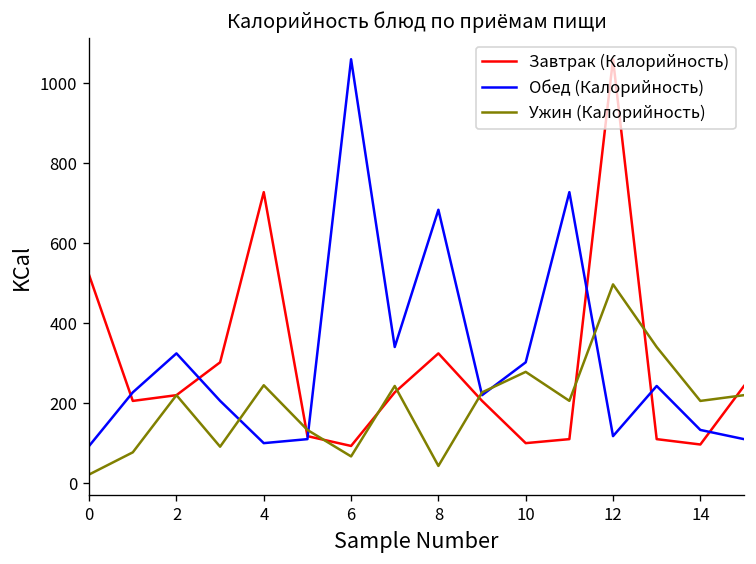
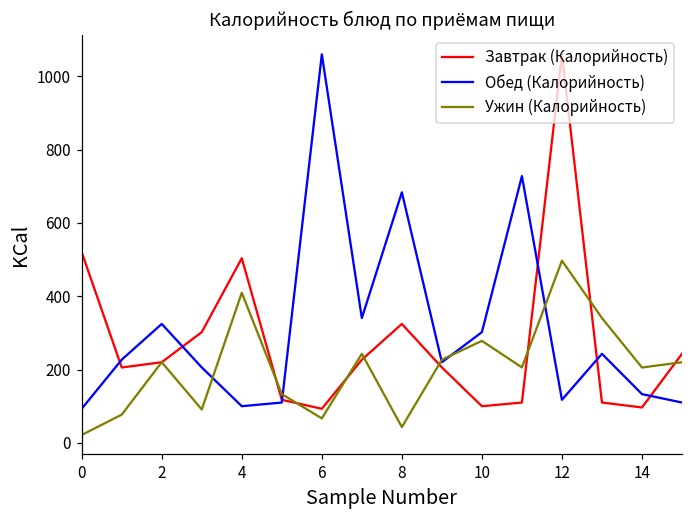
Завтрак (Калорийность), 4: 730 -> 500
Ужин (Калорийность), 4: 240 -> 410
